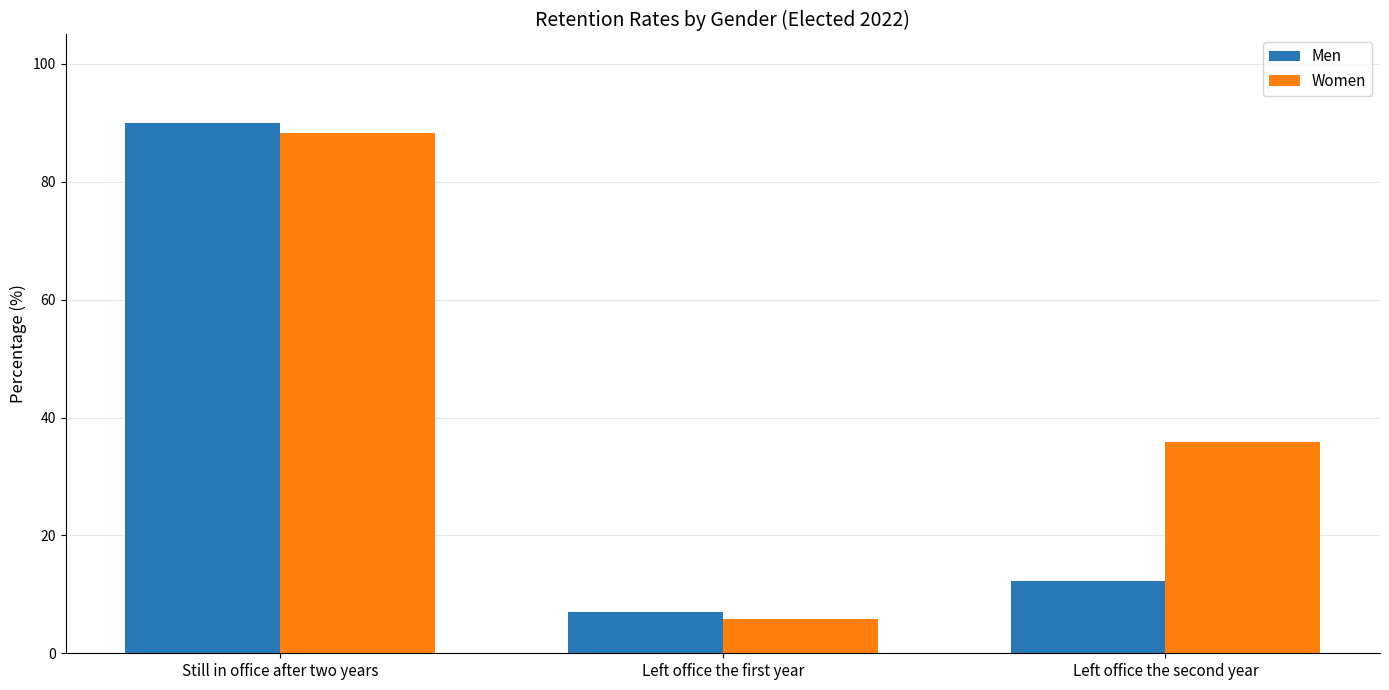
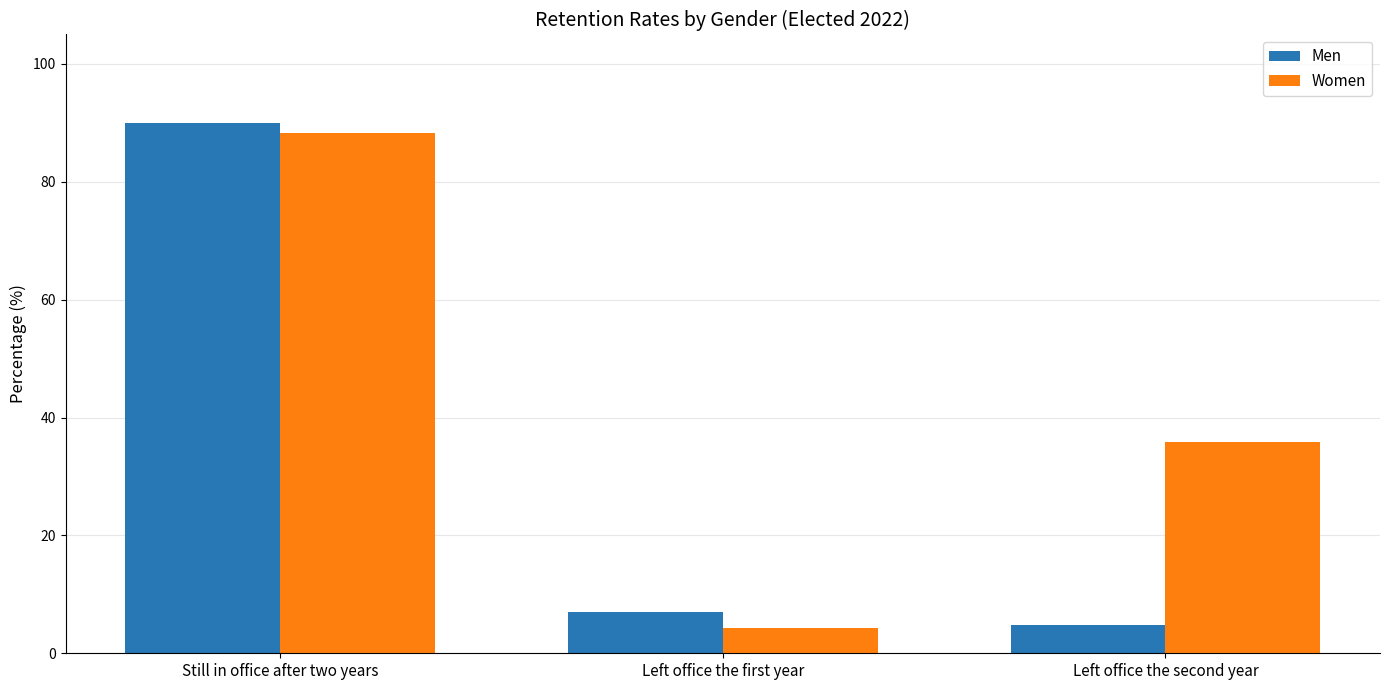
Women, Left office the first year: 6 -> 4
Men, Left office the second year: 12 -> 5
